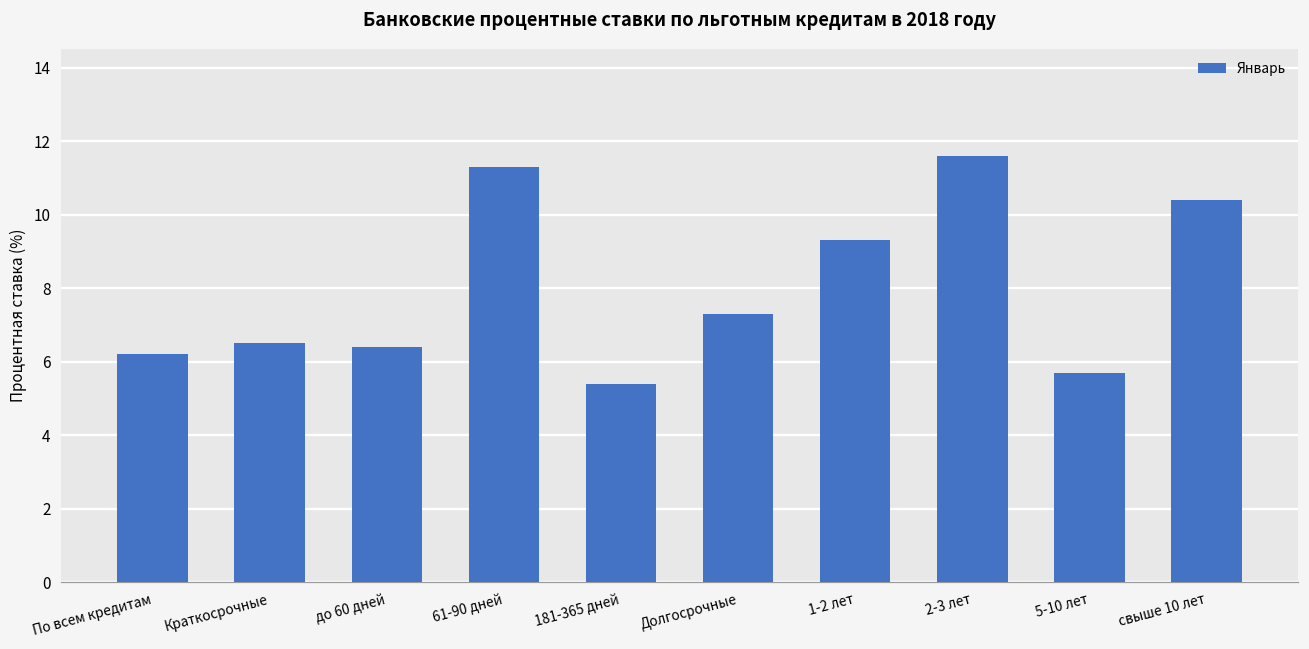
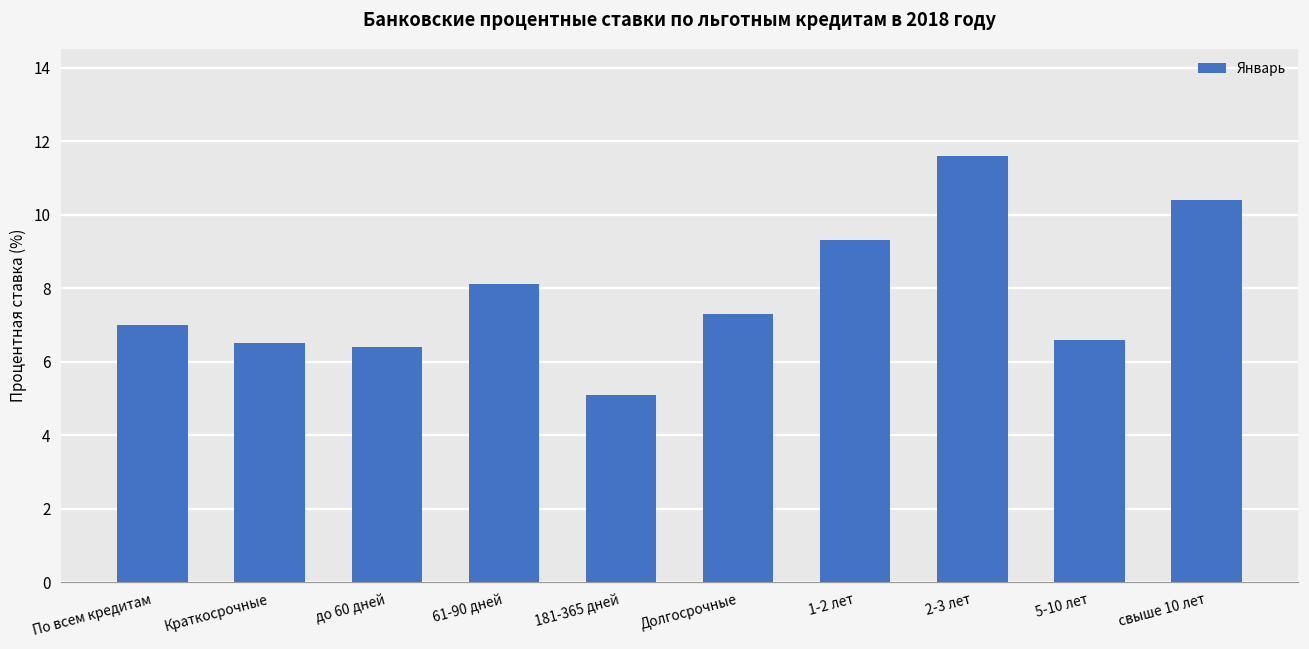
По всем кредитам: 6.2 -> 7.0
61-90 дней: 11.3 -> 8.1
181-365 дней: 5.4 -> 5.1
5-10 лет: 5.7 -> 6.6
